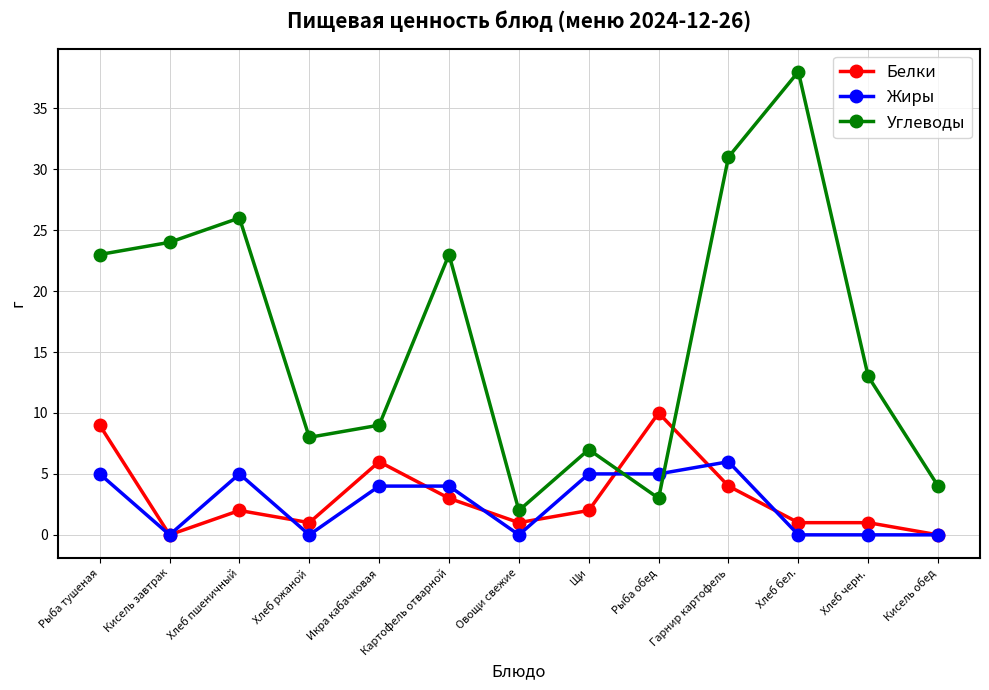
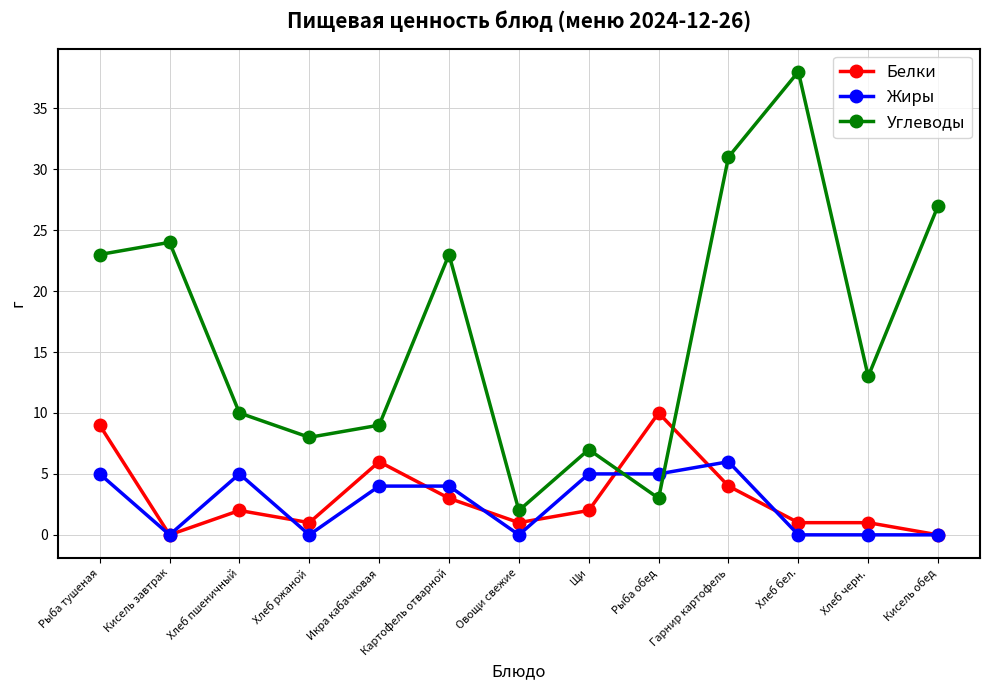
Углеводы, Хлеб пшеничный: 26 -> 10
Углеводы, Кисель обед: 4 -> 27
